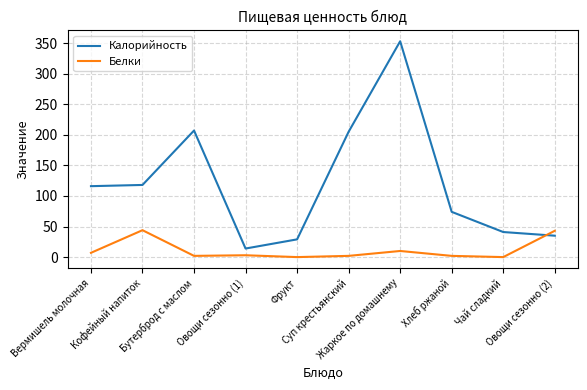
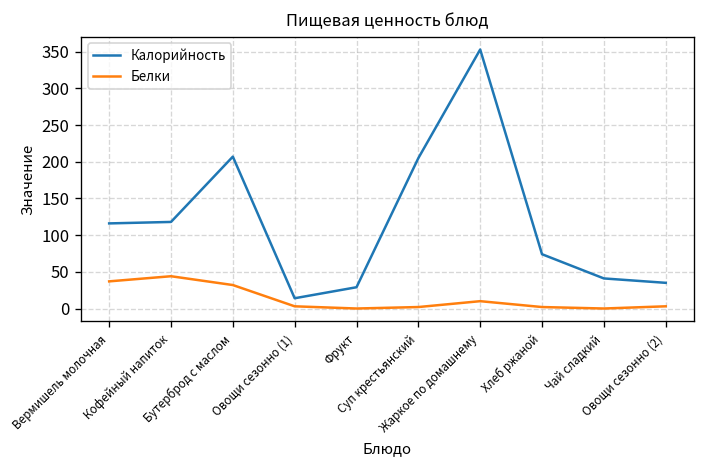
Белки, Вермишель молочная: 10 -> 40
Белки, Бутерброд с маслом: 0 -> 30
Белки, Овощи сезонно (2): 40 -> 0
